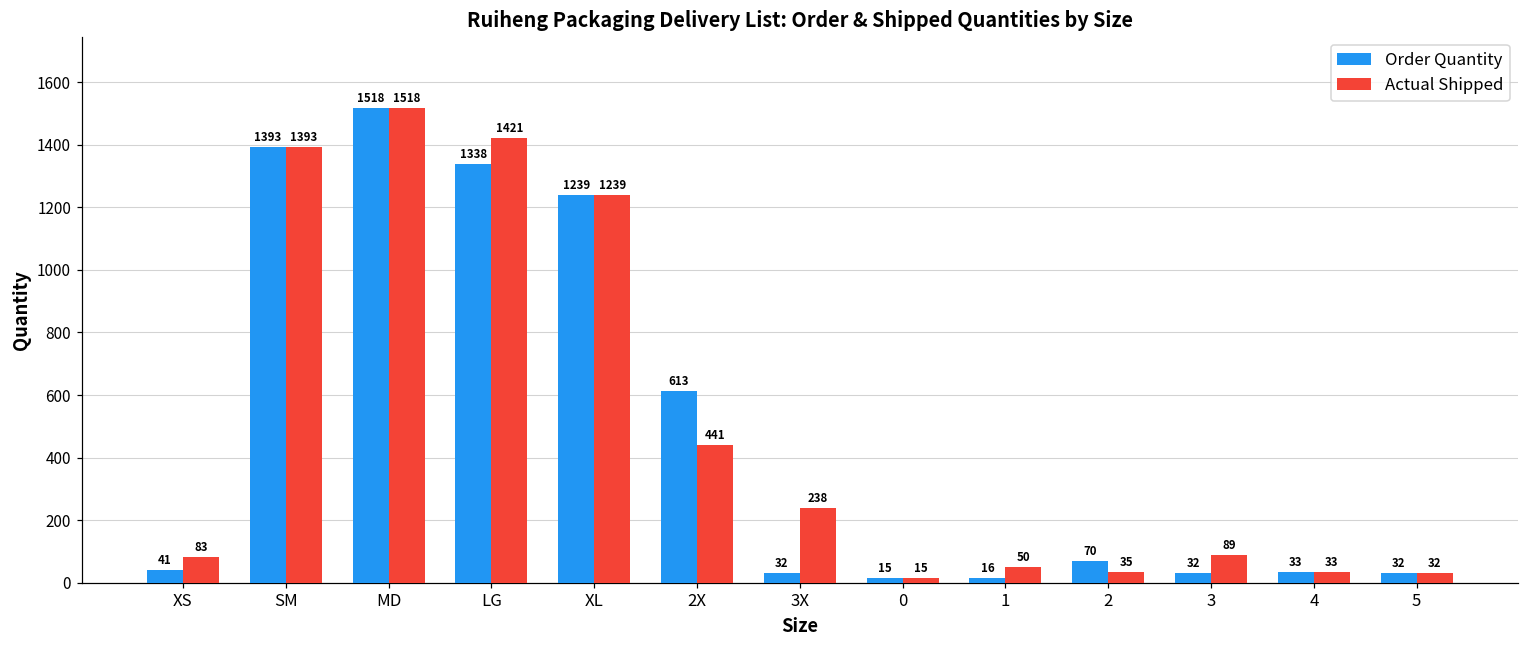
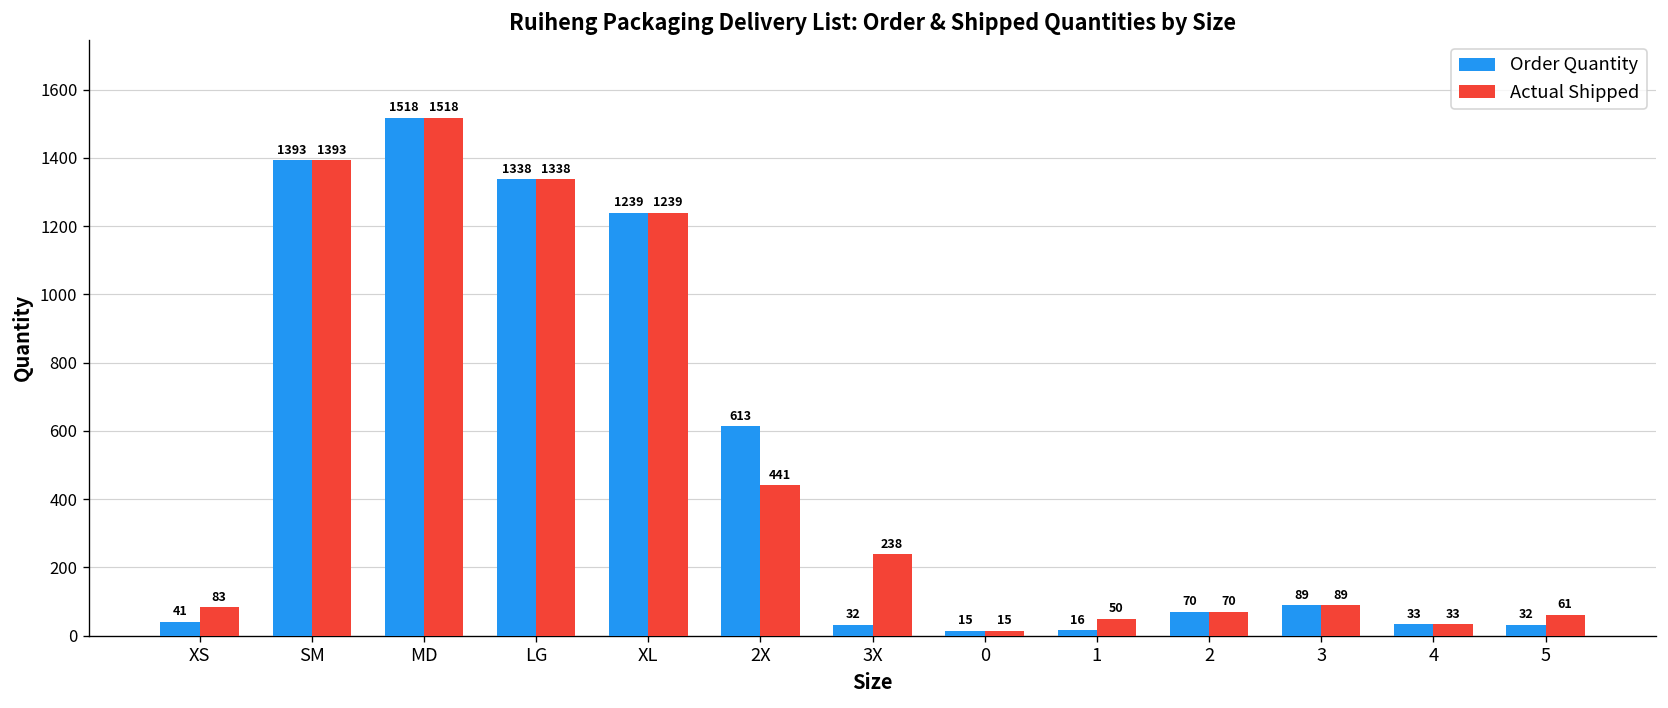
Actual Shipped, LG: 1421 -> 1338
Actual Shipped, 2: 35 -> 70
Order Quantity, 3: 32 -> 89
Actual Shipped, 5: 32 -> 61
